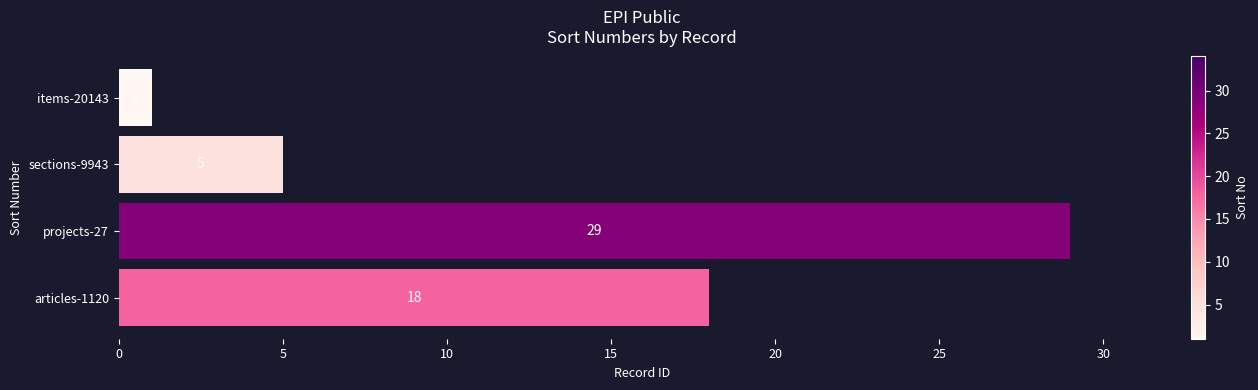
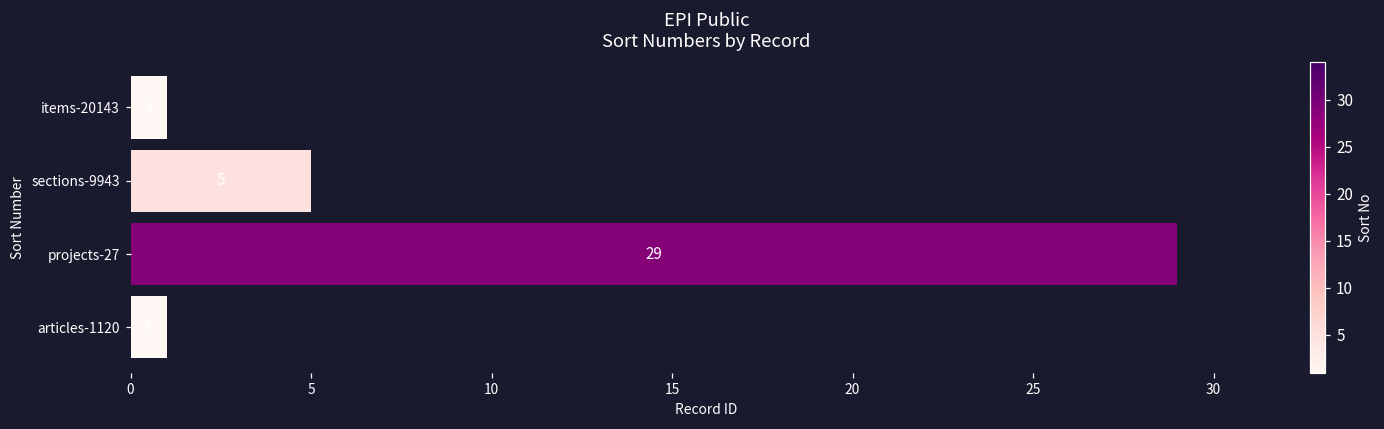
articles-1120: 18 -> 1
